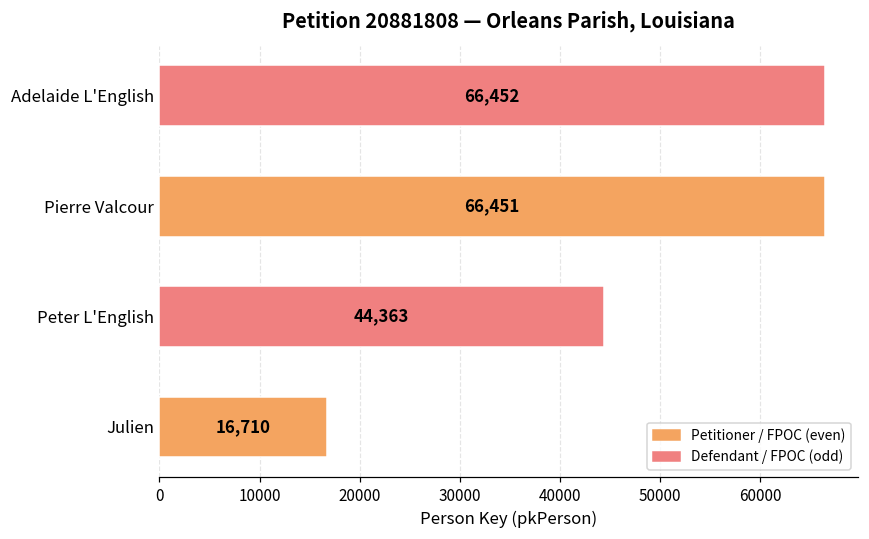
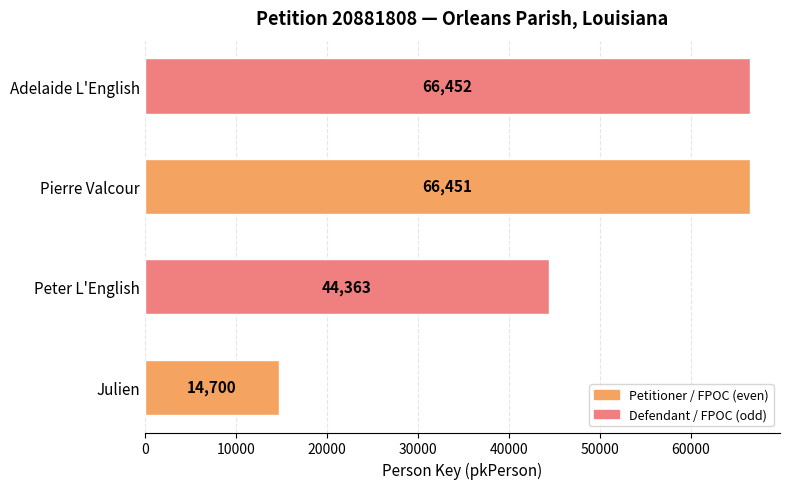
Julien: 16,710 -> 14,700
